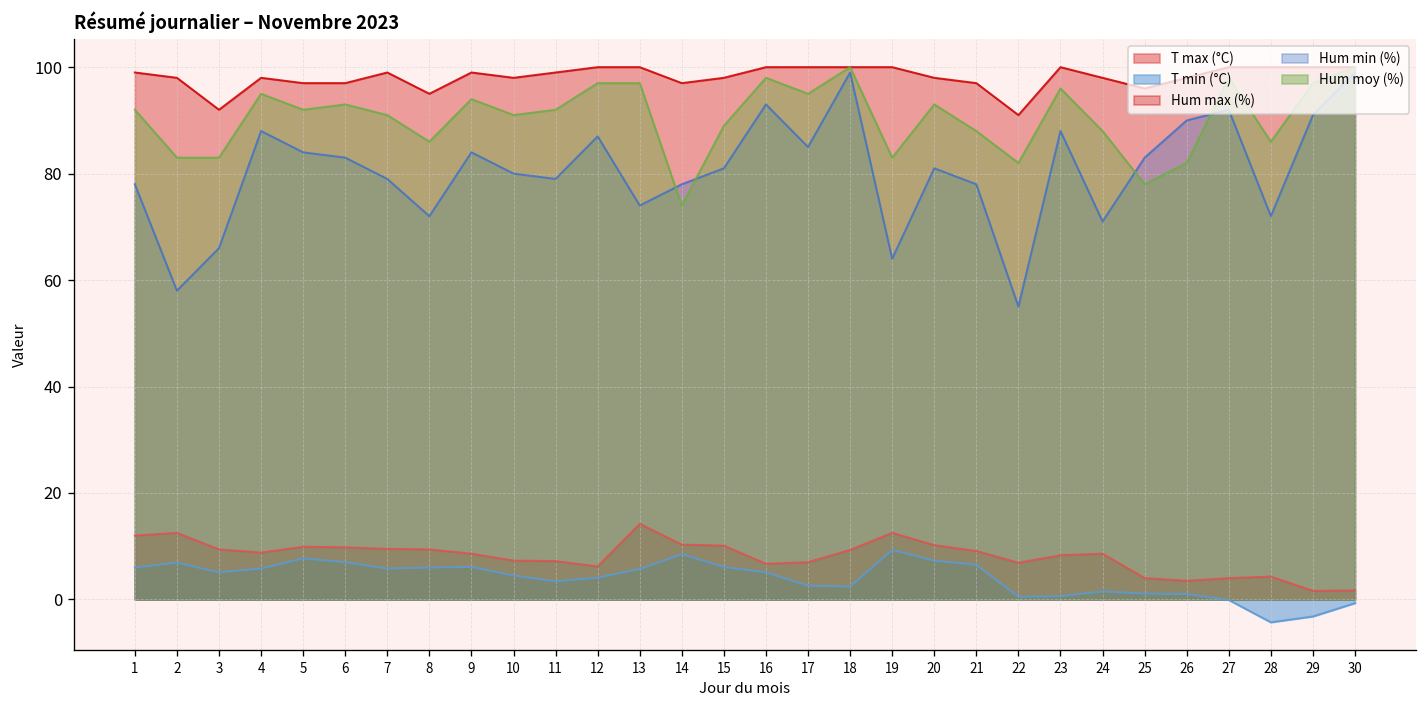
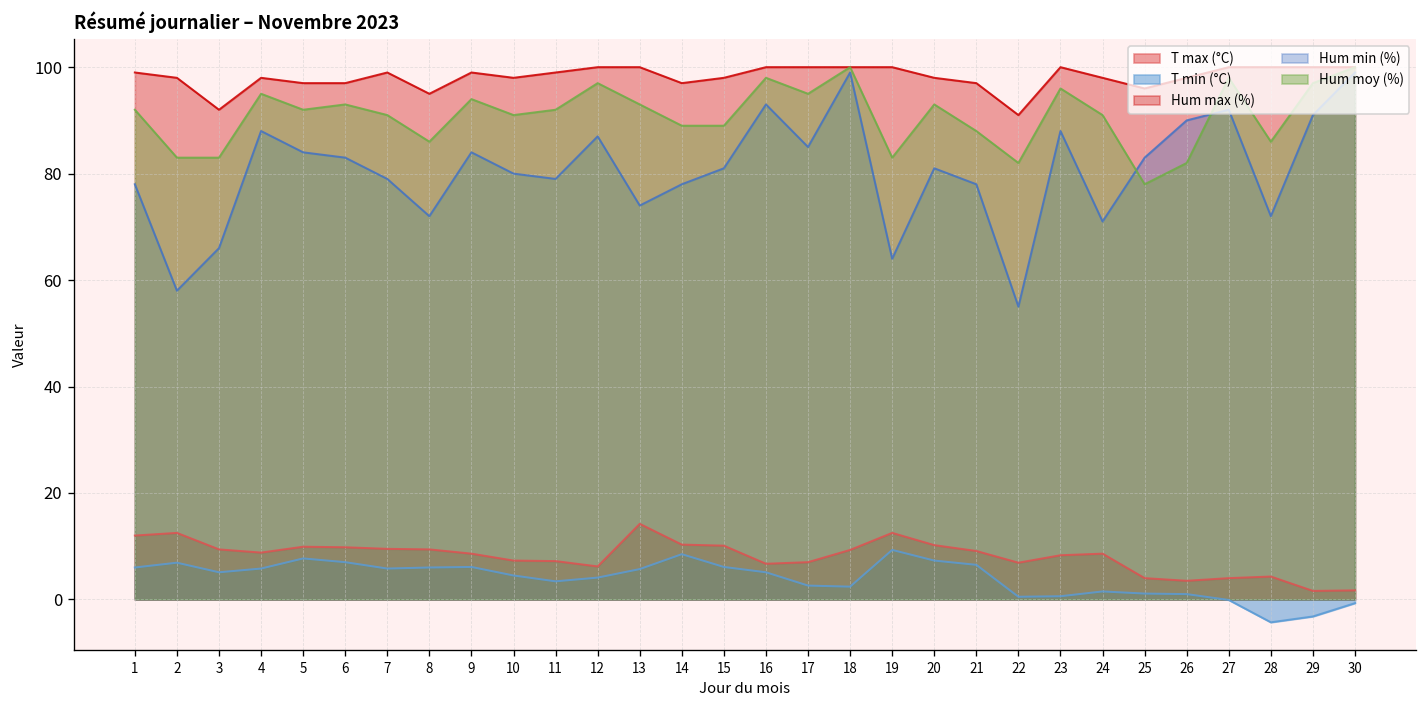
Hum moy (%), 13: 97 -> 93
Hum moy (%), 14: 74 -> 89
Hum moy (%), 24: 88 -> 91
